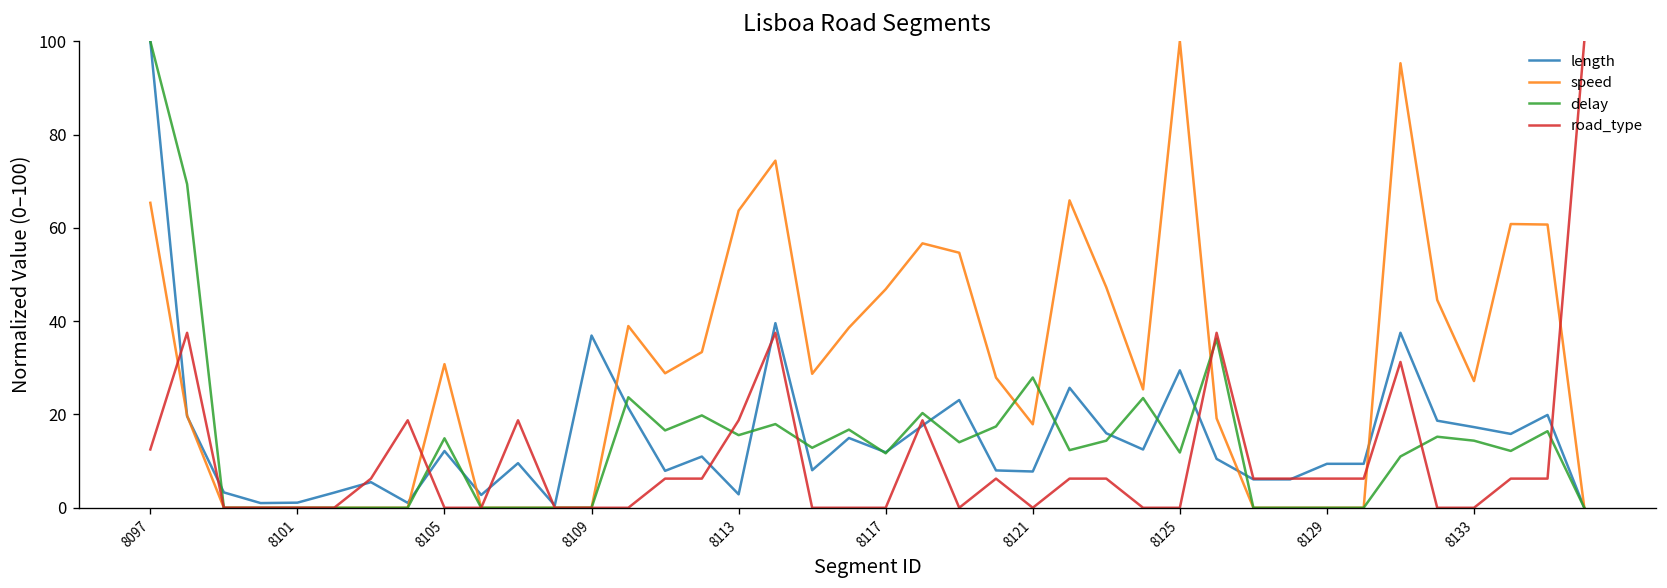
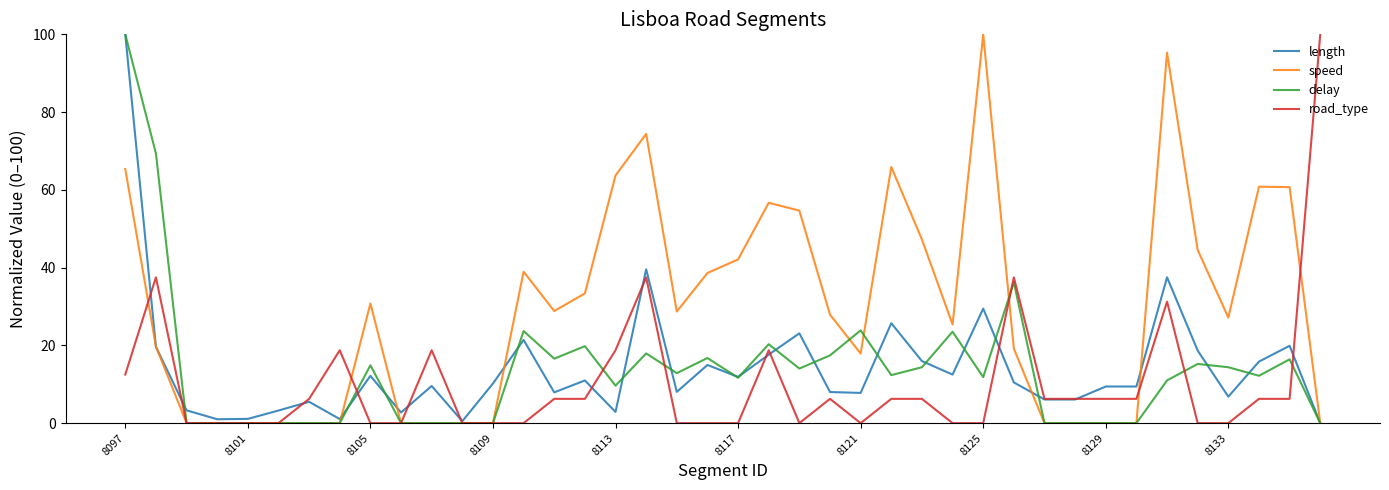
length, 8109: 37 -> 10
delay, 8113: 16 -> 10
speed, 8117: 47 -> 42
delay, 8121: 28 -> 24
length, 8133: 17 -> 7
